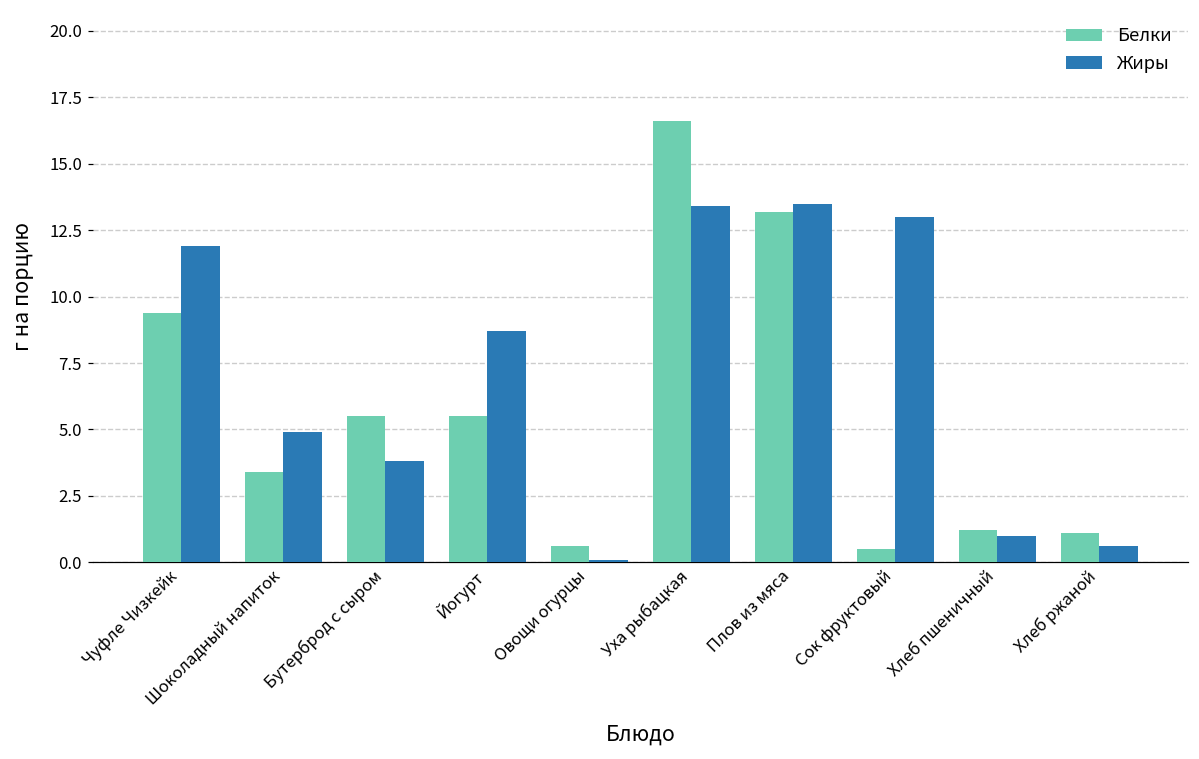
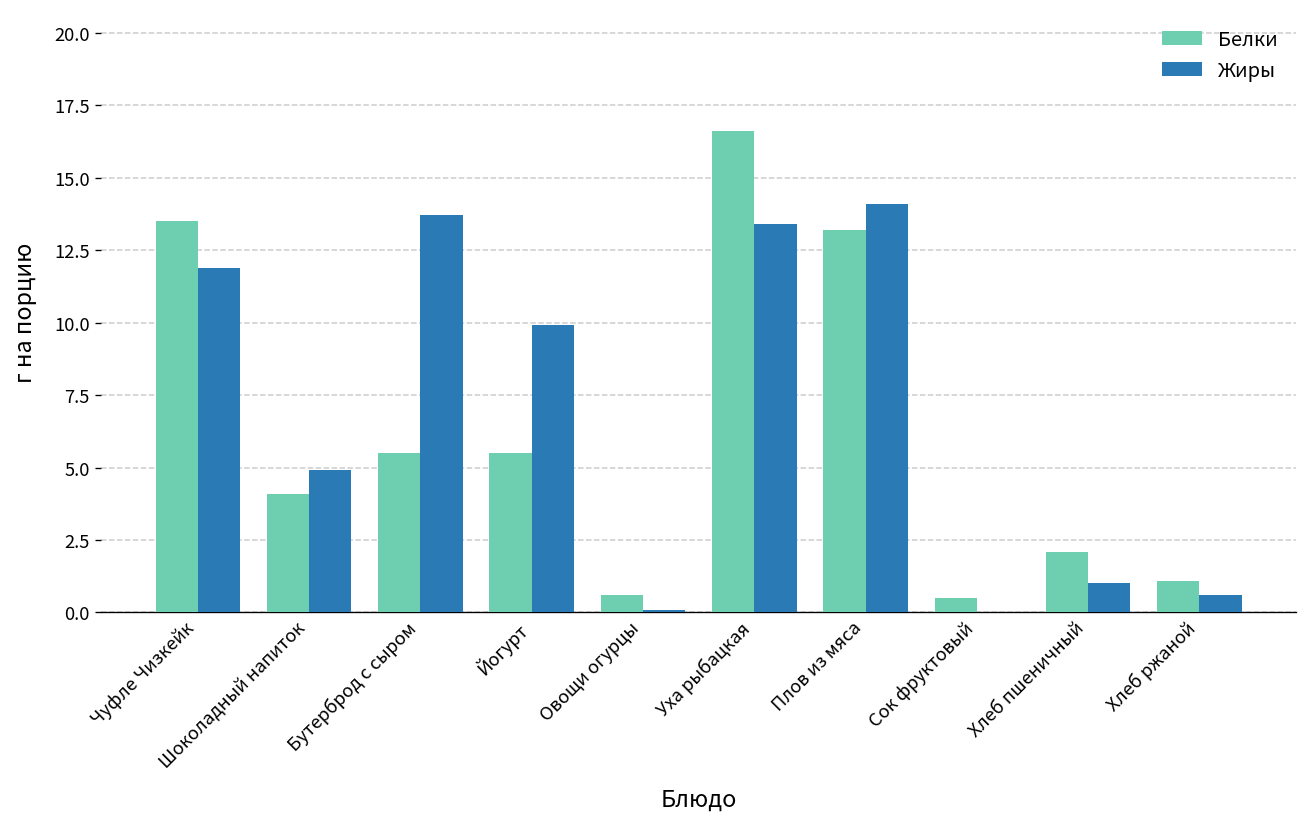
Белки, Чуфле Чизкейк: 9.4 -> 13.5
Белки, Шоколадный напиток: 3.4 -> 4.1
Жиры, Бутерброд с сыром: 3.8 -> 13.7
Жиры, Йогурт: 8.7 -> 9.9
Жиры, Плов из мяса: 13.5 -> 14.1
Жиры, Сок фруктовый: 13 -> 0
Белки, Хлеб пшеничный: 1.2 -> 2.1
